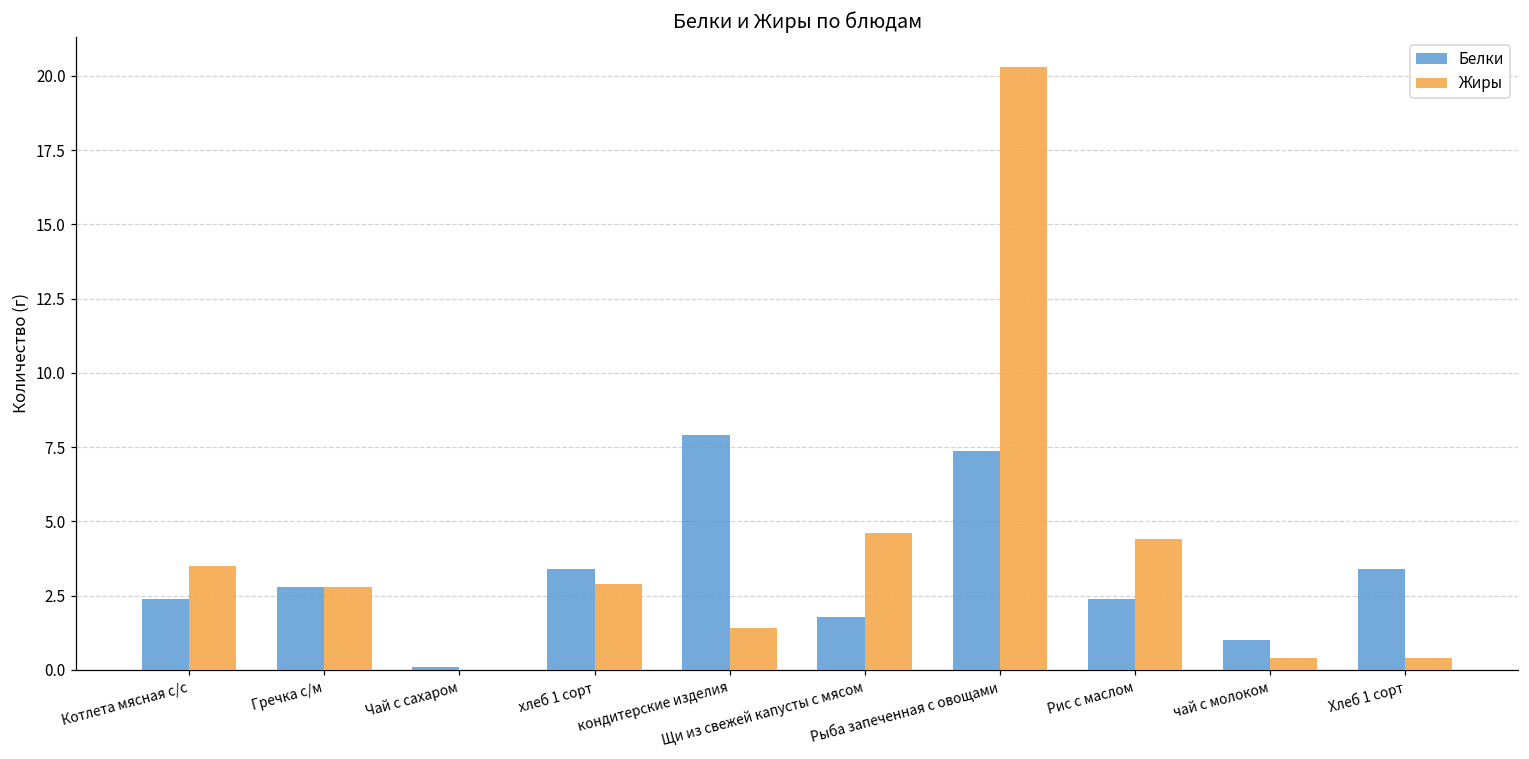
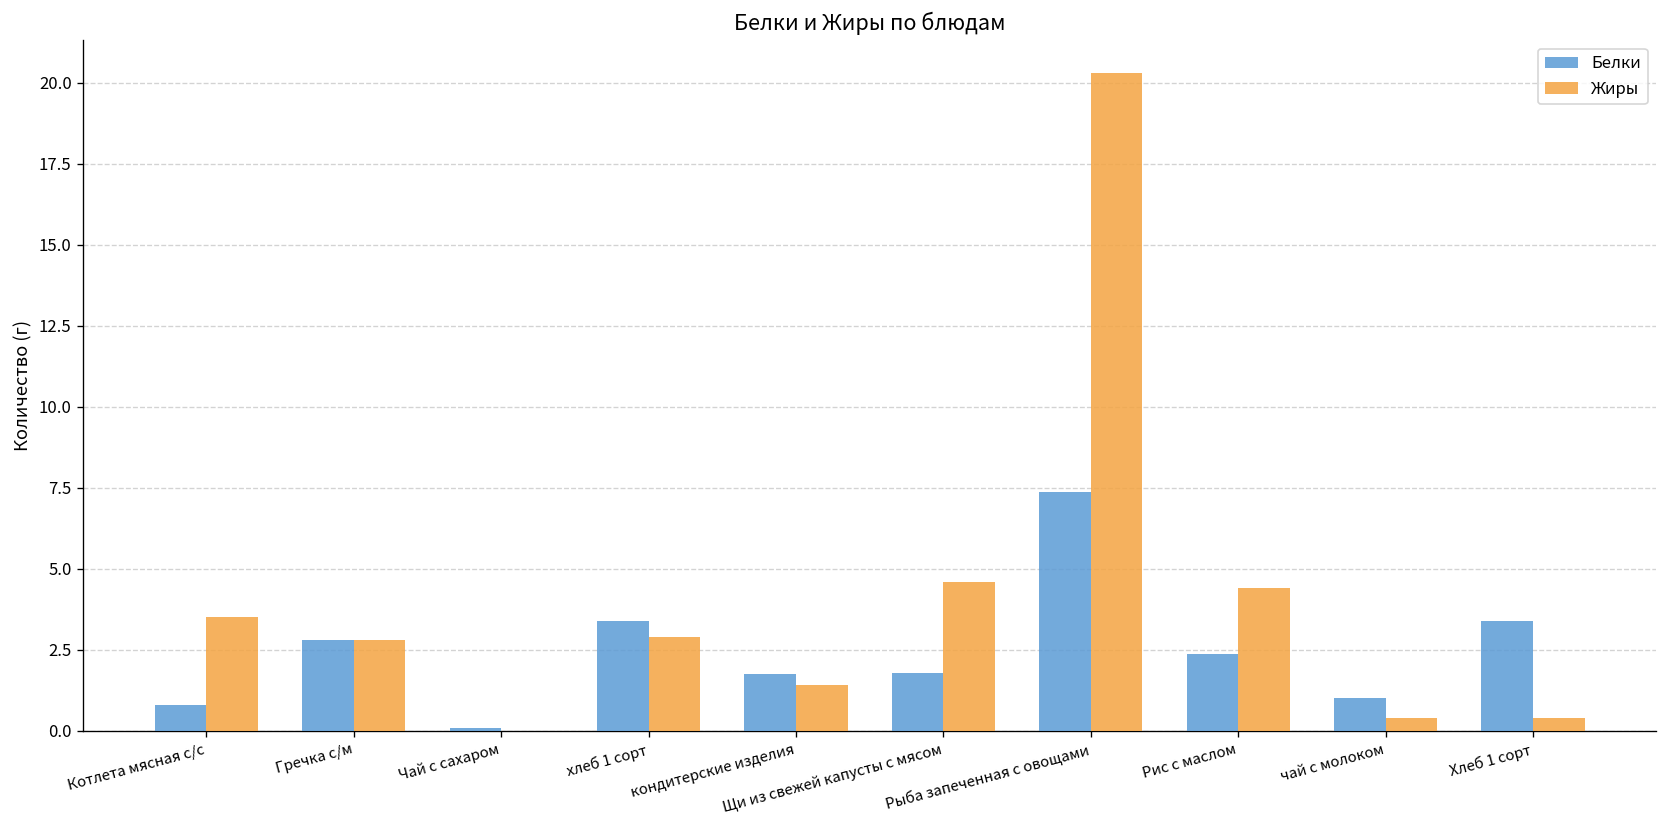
Белки, Котлета мясная с/с: 2.4 -> 0.8
Белки, кондитерские изделия: 7.9 -> 1.8
